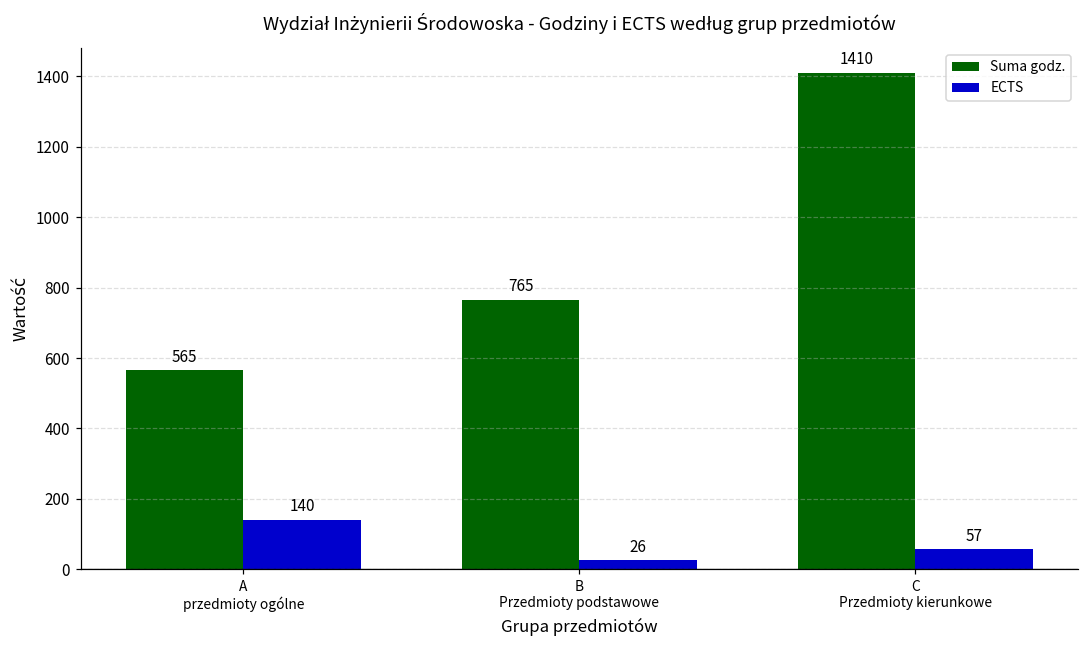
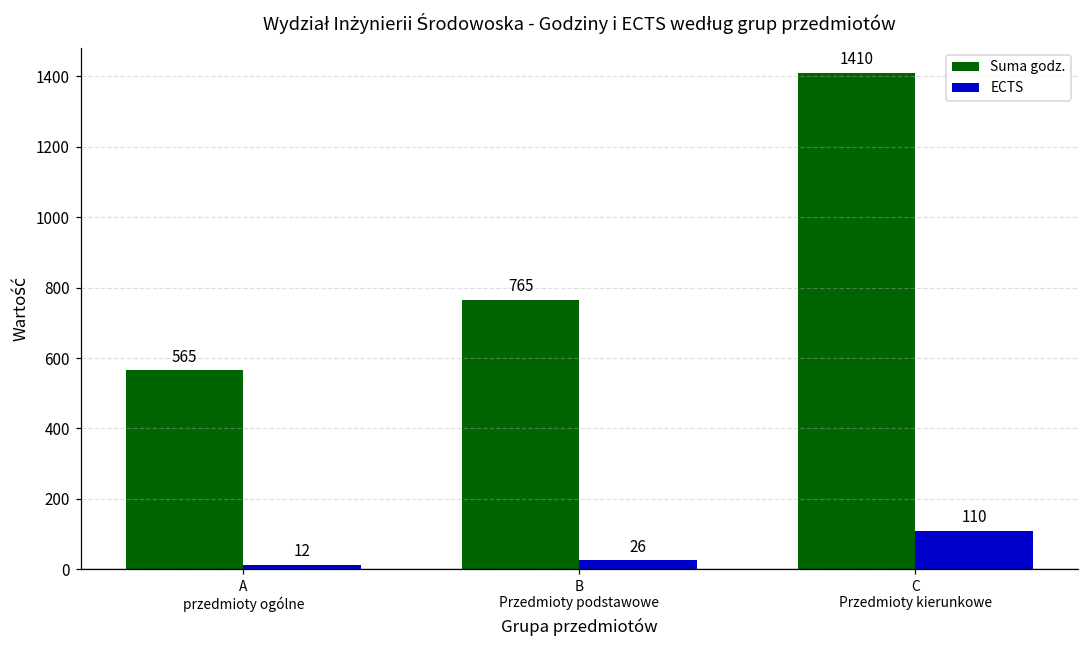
ECTS, A przedmioty ogólne: 140 -> 12
ECTS, C Przedmioty kierunkowe: 57 -> 110
